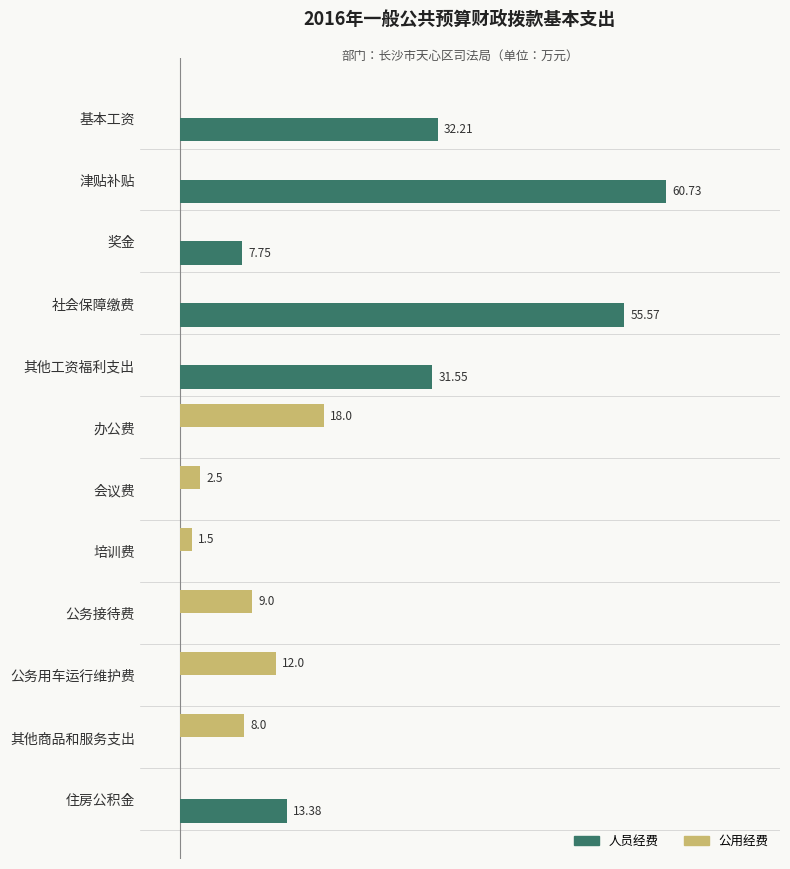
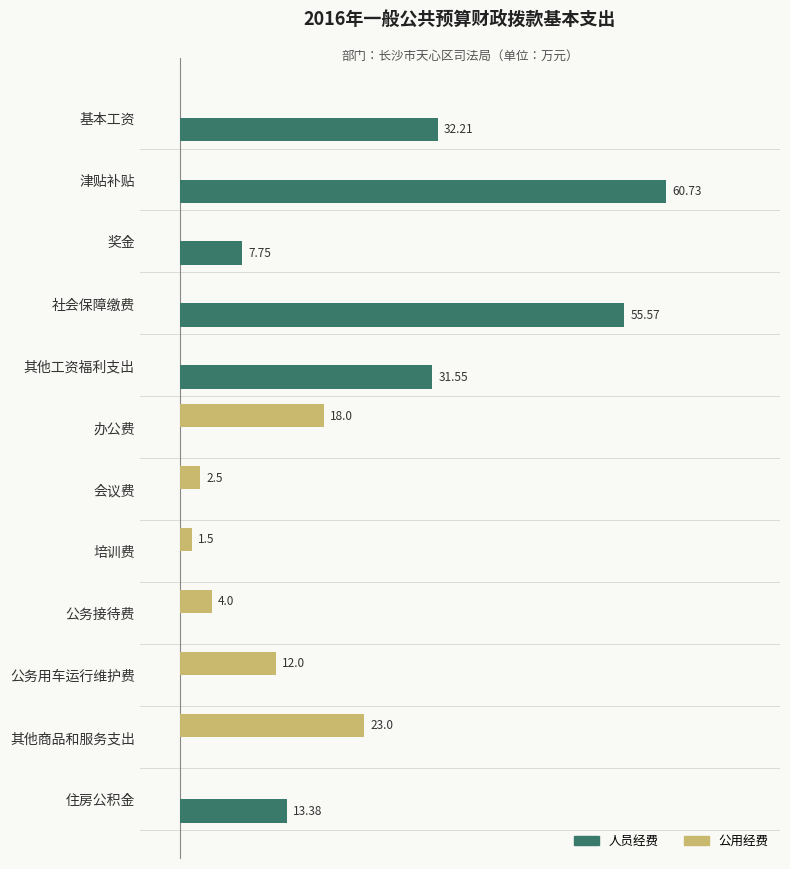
公用经费, 公务接待费: 9.0 -> 4.0
公用经费, 其他商品和服务支出: 8.0 -> 23.0
